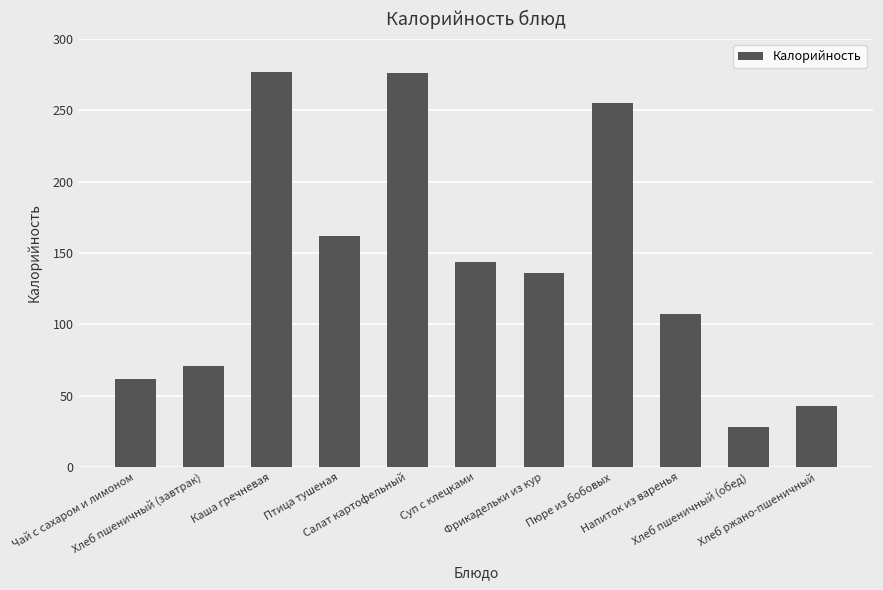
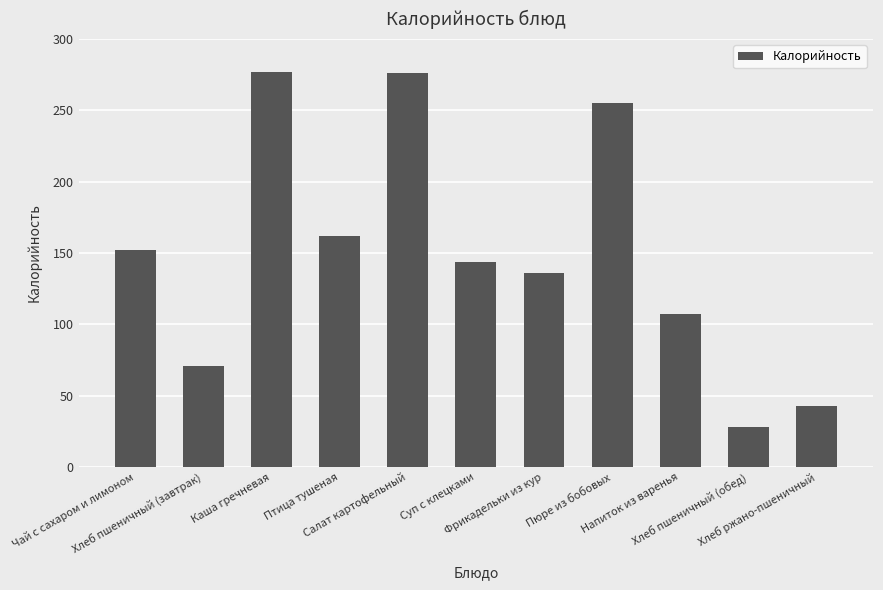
Чай с сахаром и лимоном: 62 -> 152
